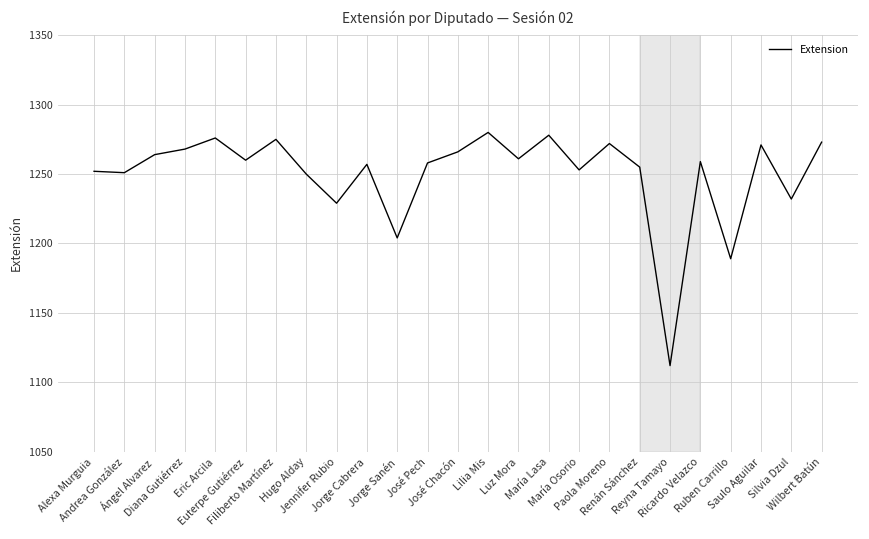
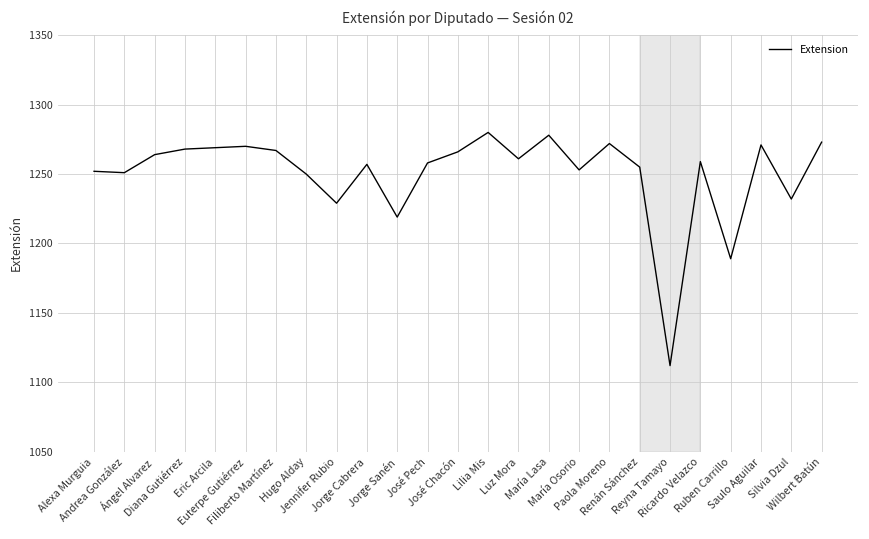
Eric Arcila: 1276 -> 1269
Euterpe Gutiérrez: 1260 -> 1270
Filiberto Martínez: 1275 -> 1267
Jorge Sanén: 1204 -> 1219
